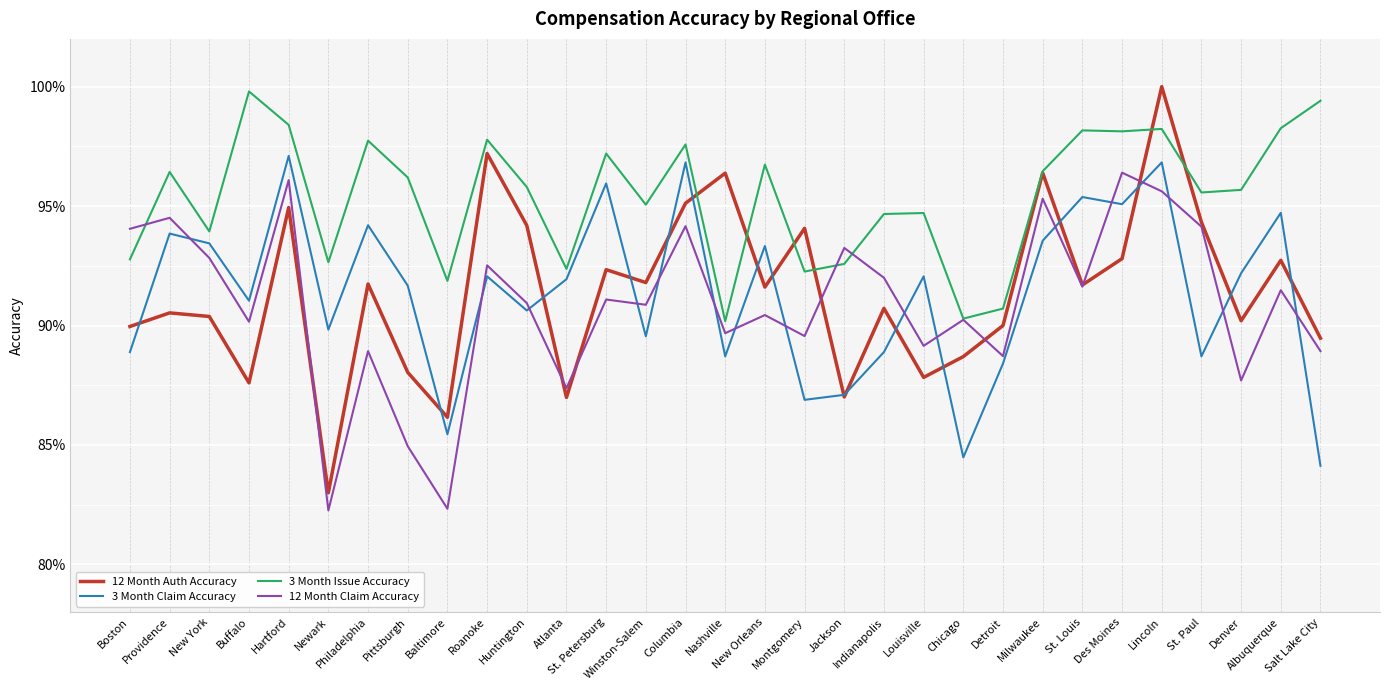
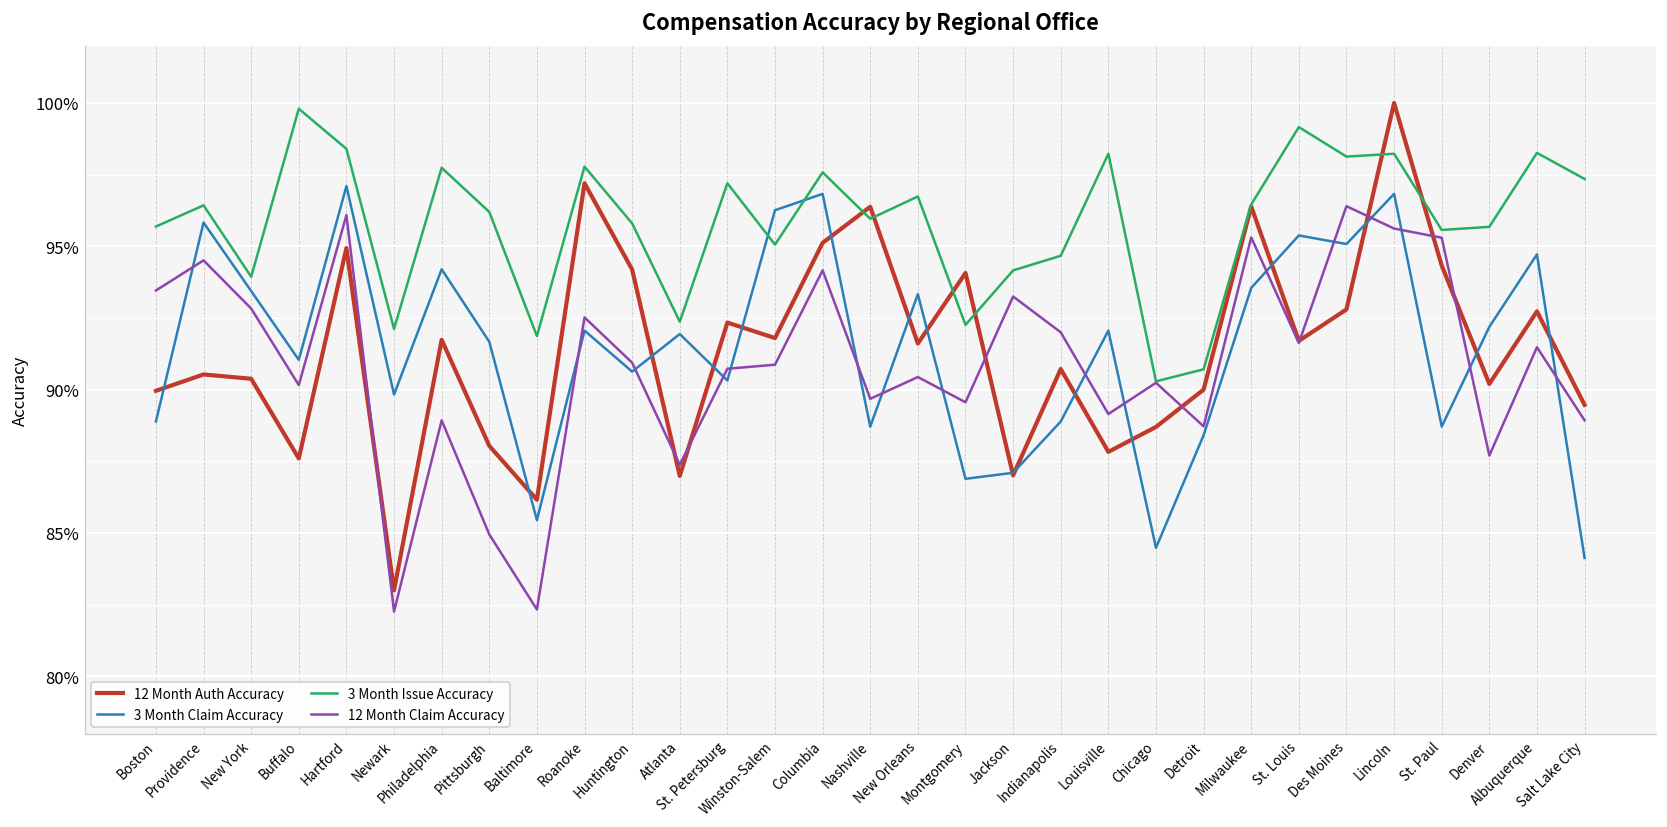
3 Month Issue Accuracy, Boston: 92.8% -> 95.7%
12 Month Claim Accuracy, Boston: 94.1% -> 93.5%
3 Month Claim Accuracy, Providence: 93.9% -> 95.8%
3 Month Issue Accuracy, Newark: 92.7% -> 92.1%
3 Month Claim Accuracy, St. Petersburg: 96.0% -> 90.3%
12 Month Claim Accuracy, St. Petersburg: 91.1% -> 90.7%
3 Month Claim Accuracy, Winston-Salem: 89.6% -> 96.3%
3 Month Issue Accuracy, Nashville: 90.2% -> 96.0%
3 Month Issue Accuracy, Jackson: 92.6% -> 94.2%
3 Month Issue Accuracy, Louisville: 94.7% -> 98.2%
3 Month Issue Accuracy, St. Louis: 98.2% -> 99.2%
12 Month Claim Accuracy, St. Paul: 94.1% -> 95.3%
3 Month Issue Accuracy, Salt Lake City: 99.4% -> 97.4%
